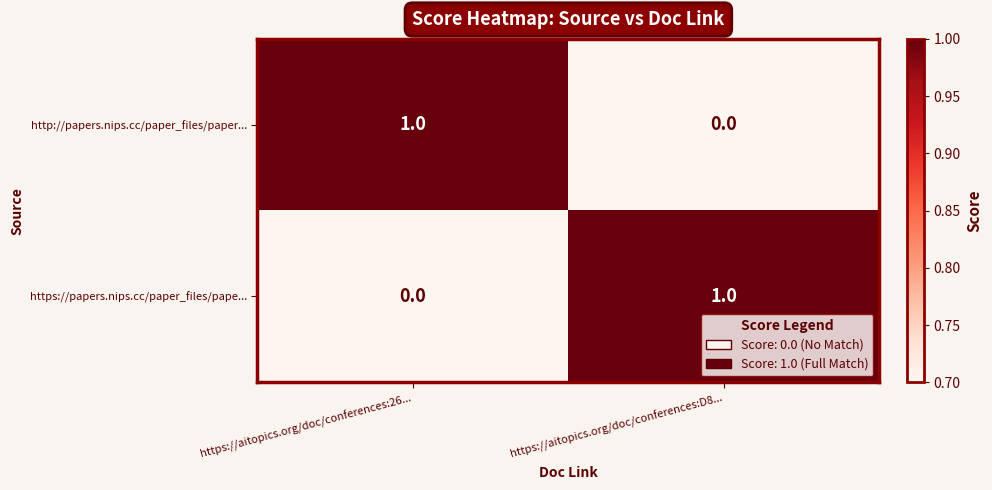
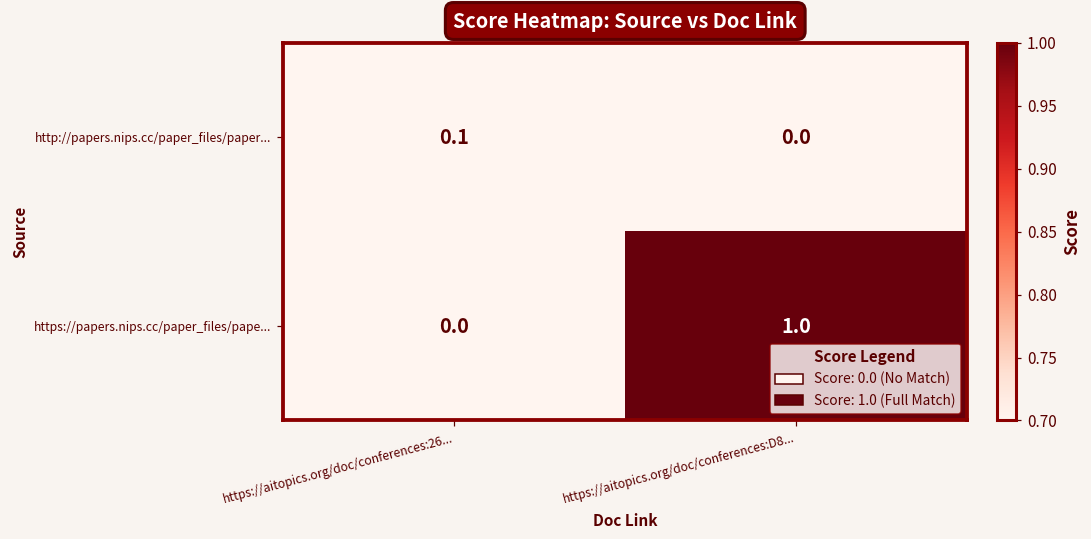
http://papers.nips.cc/paper_files/paper..., https://aitopics.org/doc/conferences:26...: 1.0 -> 0.1
